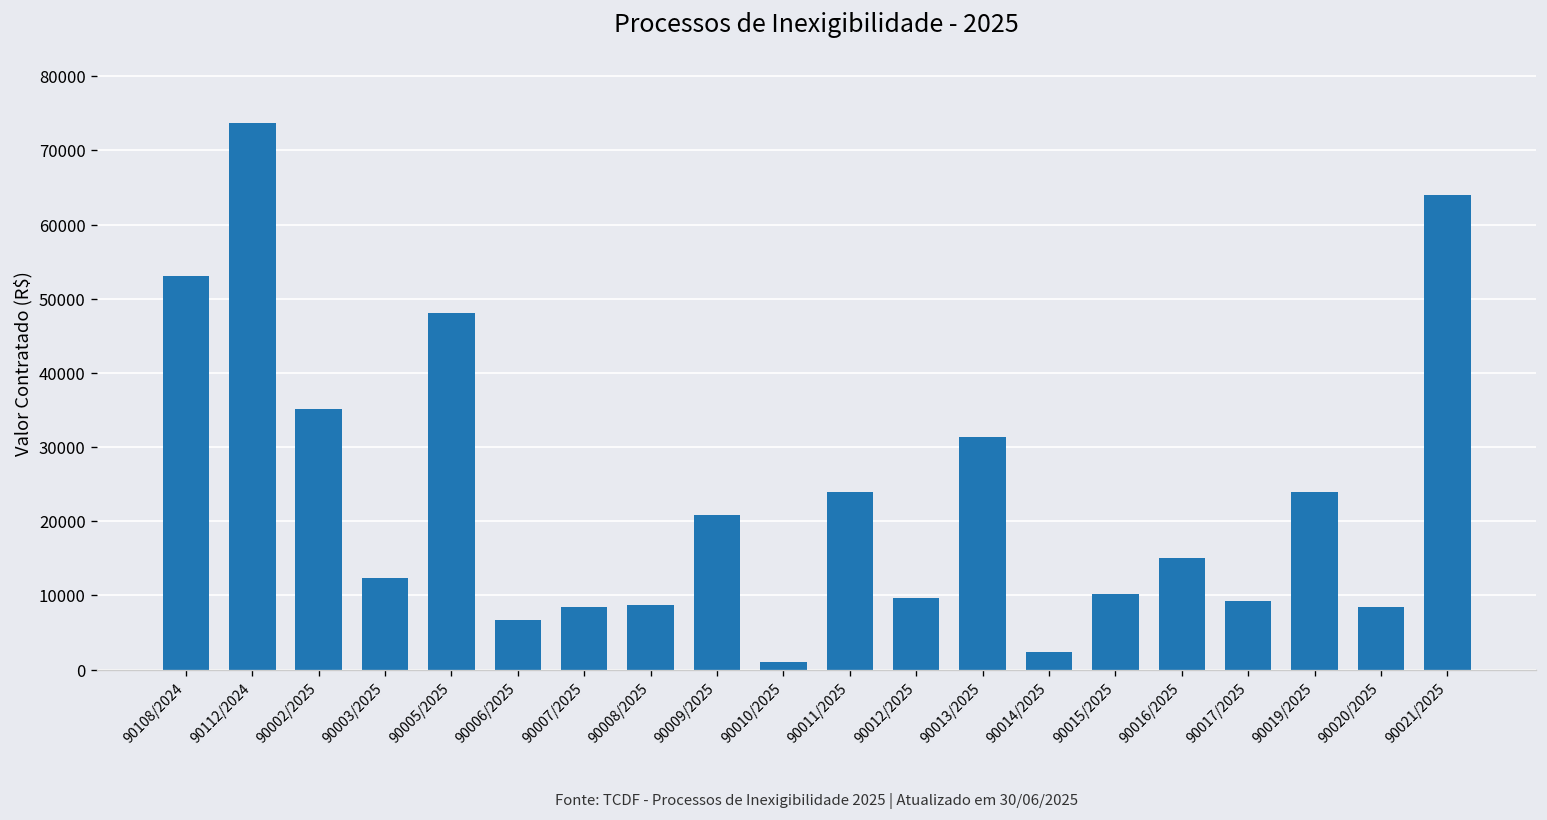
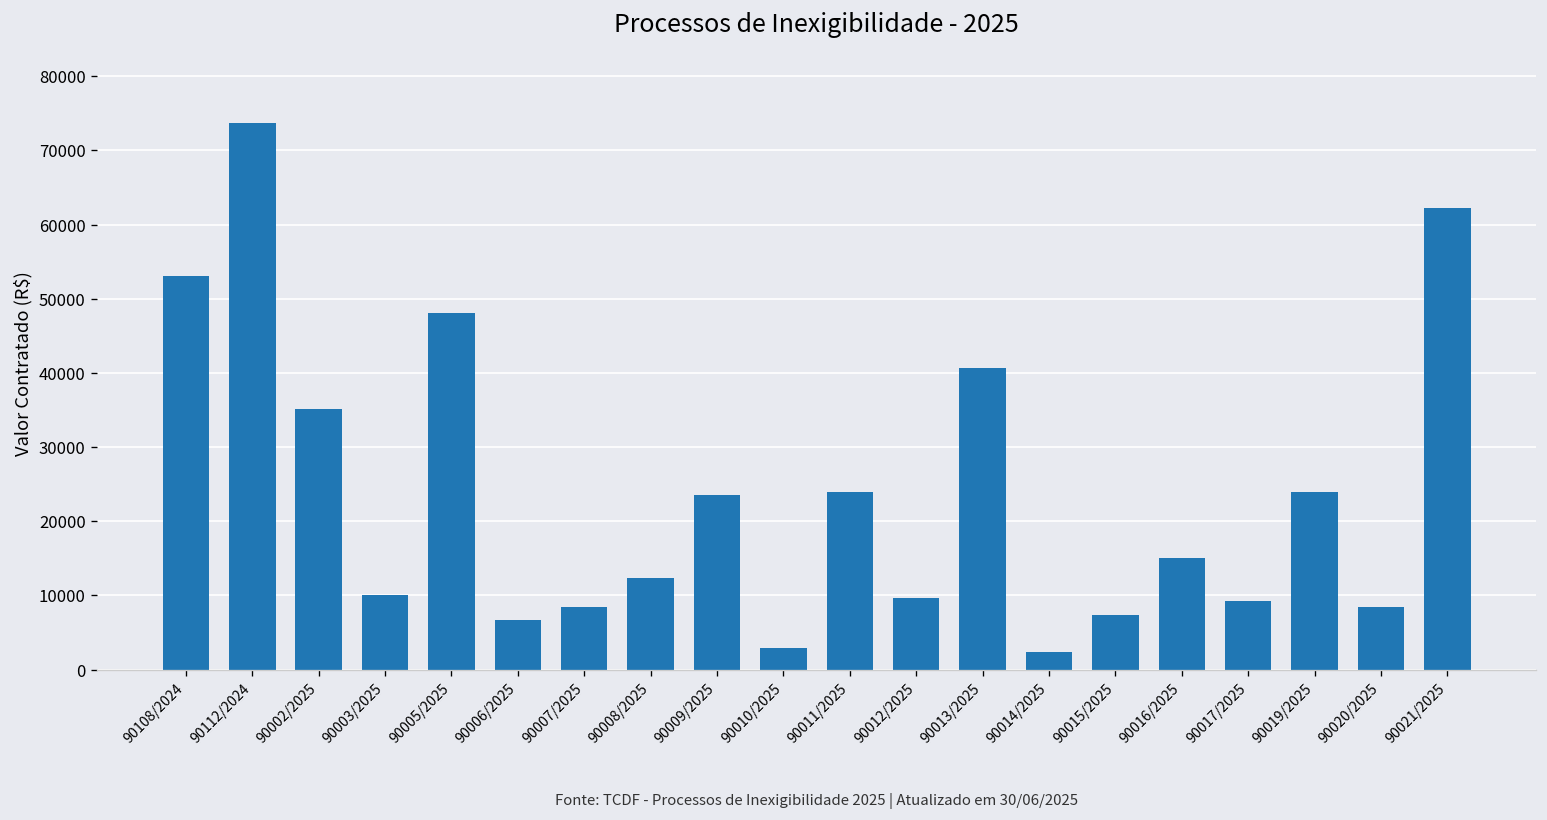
90003/2025: 12000 -> 10000
90008/2025: 9000 -> 12000
90009/2025: 21000 -> 24000
90010/2025: 1000 -> 3000
90013/2025: 31000 -> 41000
90015/2025: 10000 -> 7000
90021/2025: 64000 -> 62000
